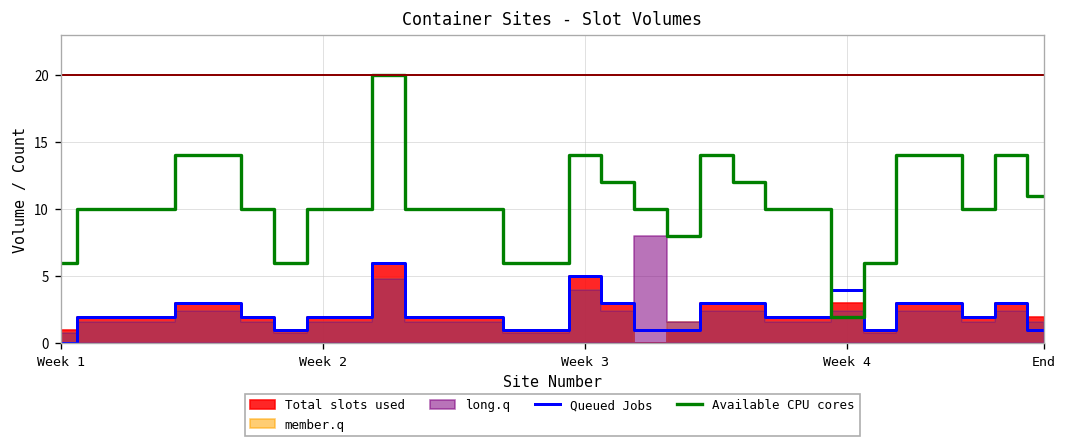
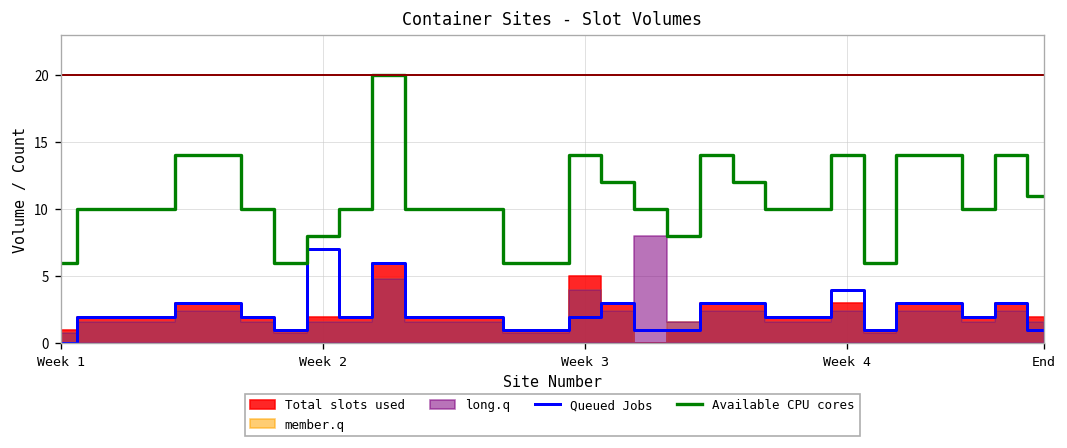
Queued Jobs, Week 2: 2 -> 7
Available CPU cores, Week 2: 10 -> 8
Queued Jobs, Week 3: 5 -> 2
Available CPU cores, Week 4: 2 -> 14
